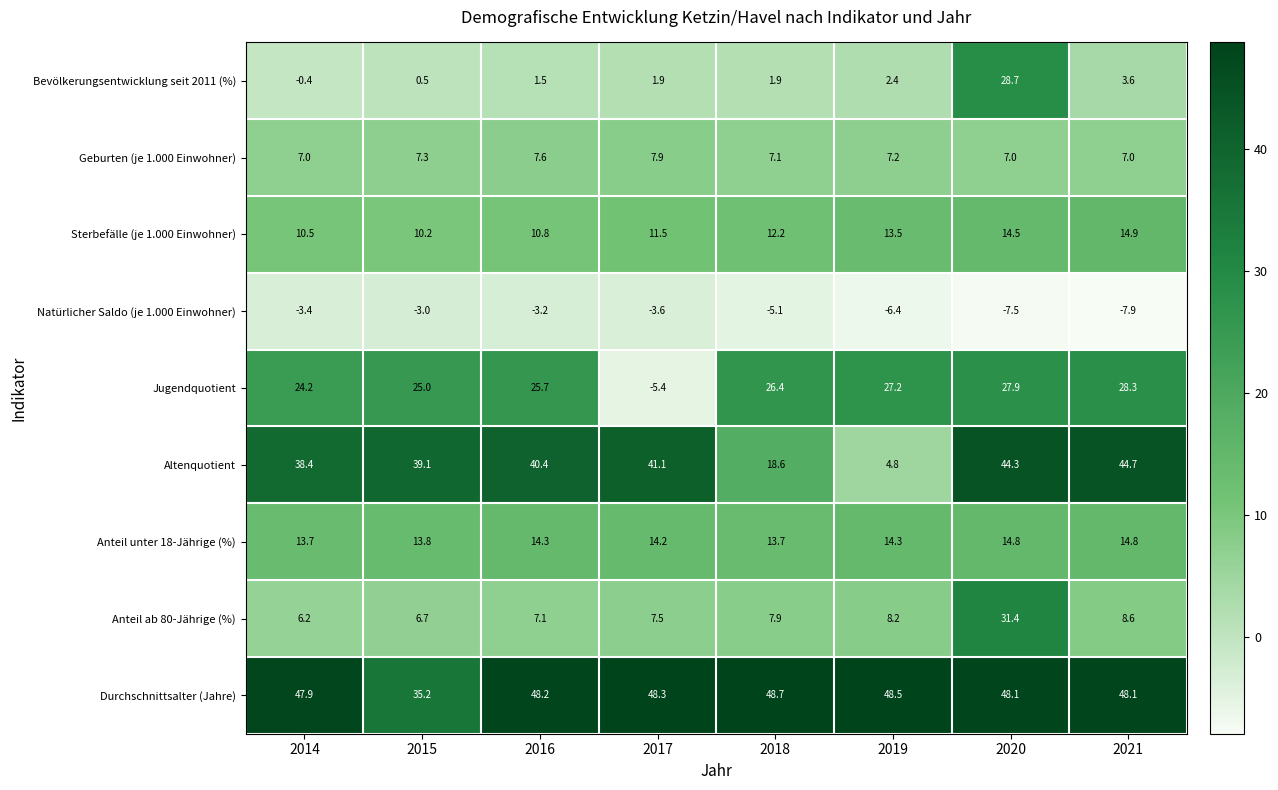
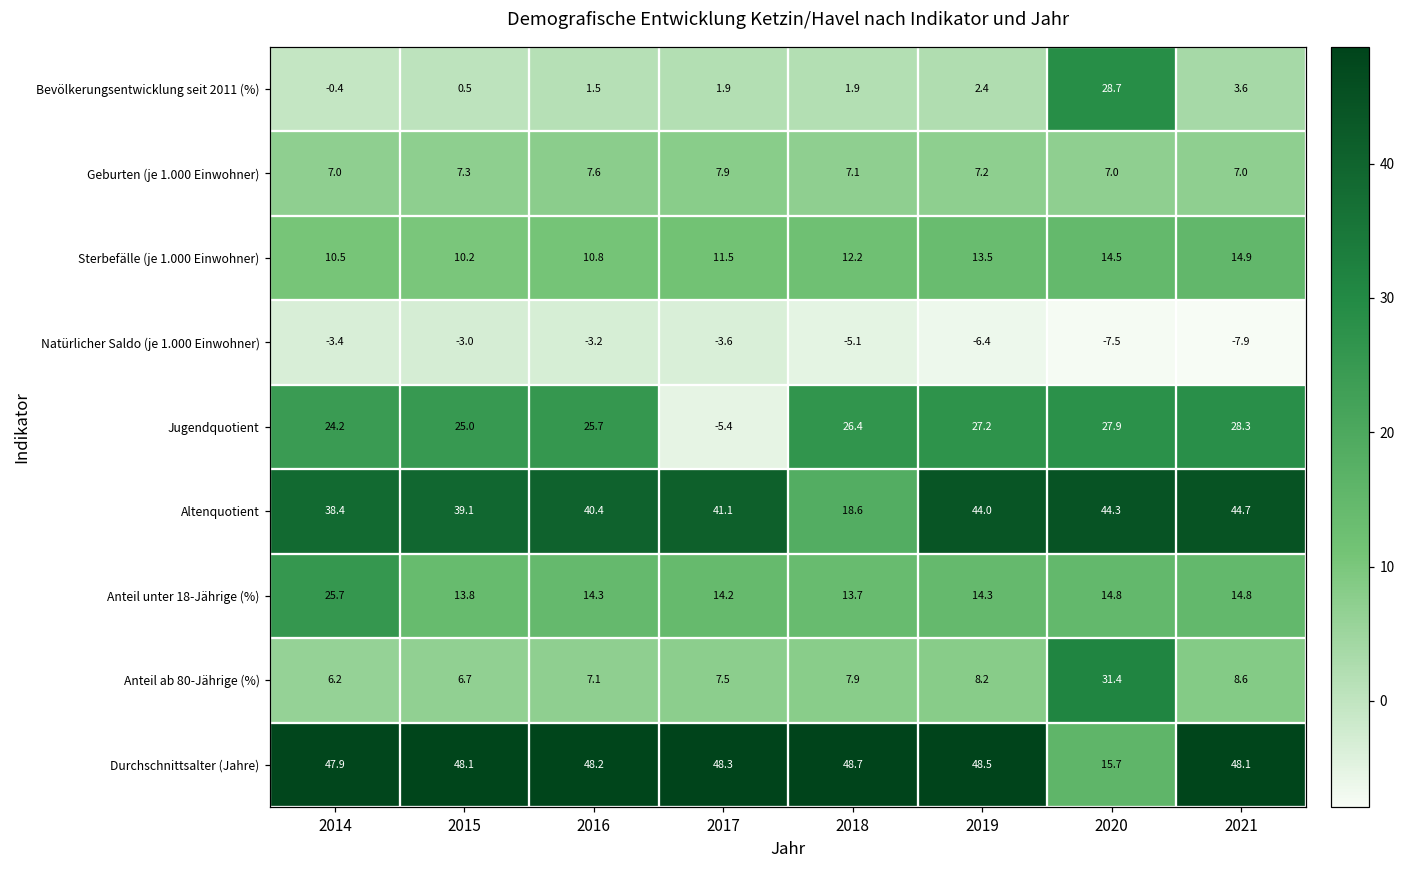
Altenquotient, 2019: 4.8 -> 44.0
Anteil unter 18-Jährige (%), 2014: 13.7 -> 25.7
Durchschnittsalter (Jahre), 2015: 35.2 -> 48.1
Durchschnittsalter (Jahre), 2020: 48.1 -> 15.7
